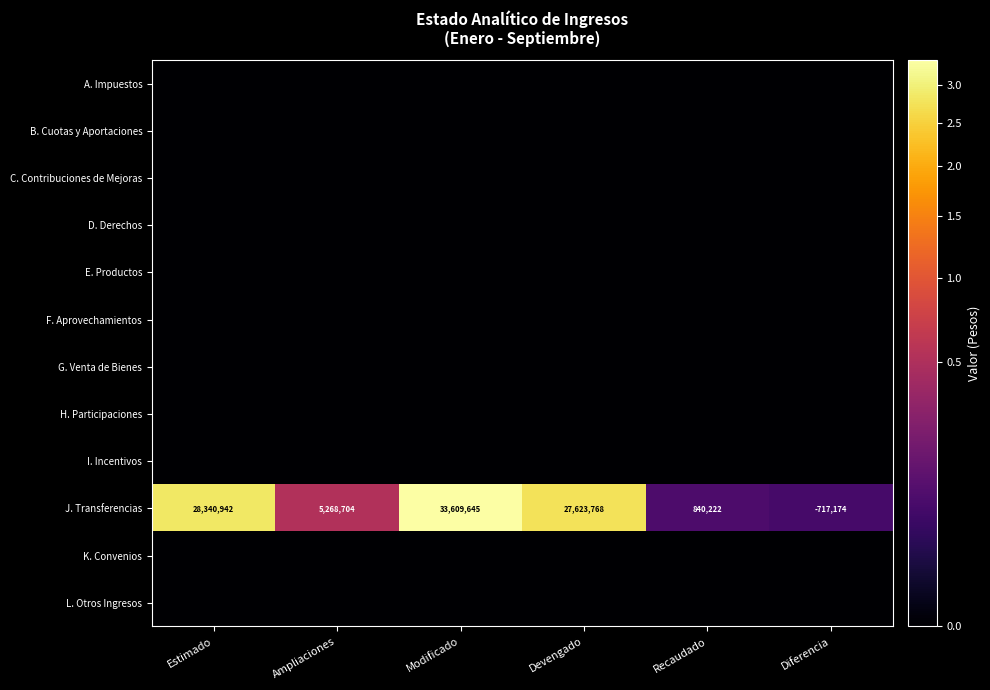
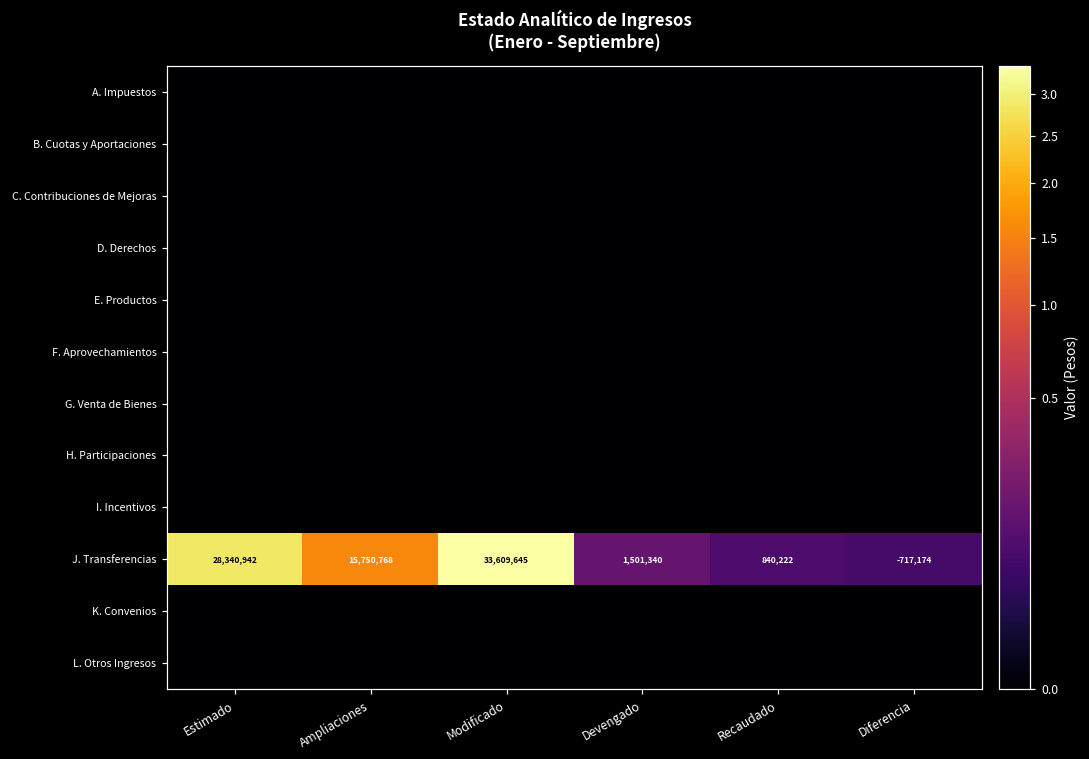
J. Transferencias, Ampliaciones: 5,268,704 -> 15,750,768
J. Transferencias, Devengado: 27,623,768 -> 1,501,340
